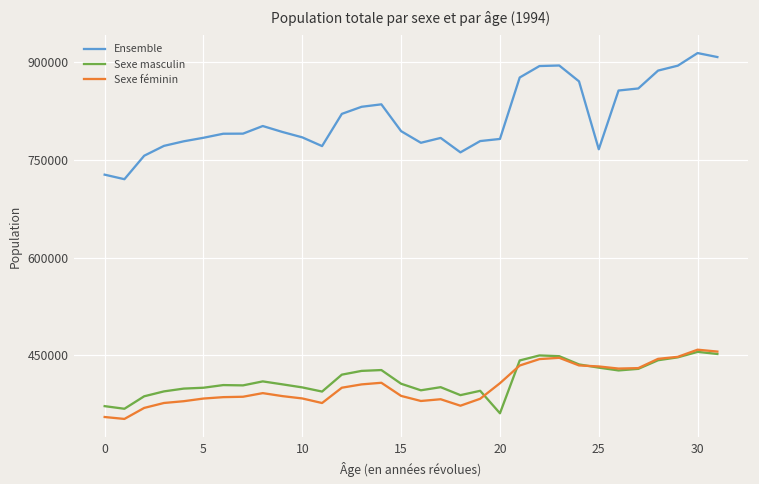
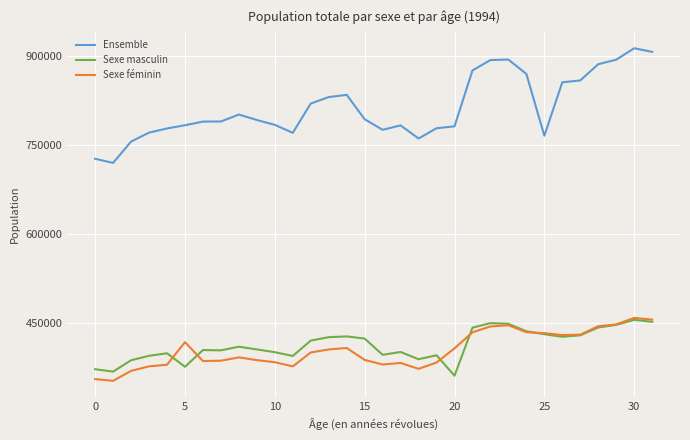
Sexe masculin, 5: 400000 -> 380000
Sexe féminin, 5: 380000 -> 420000
Sexe masculin, 15: 410000 -> 420000
